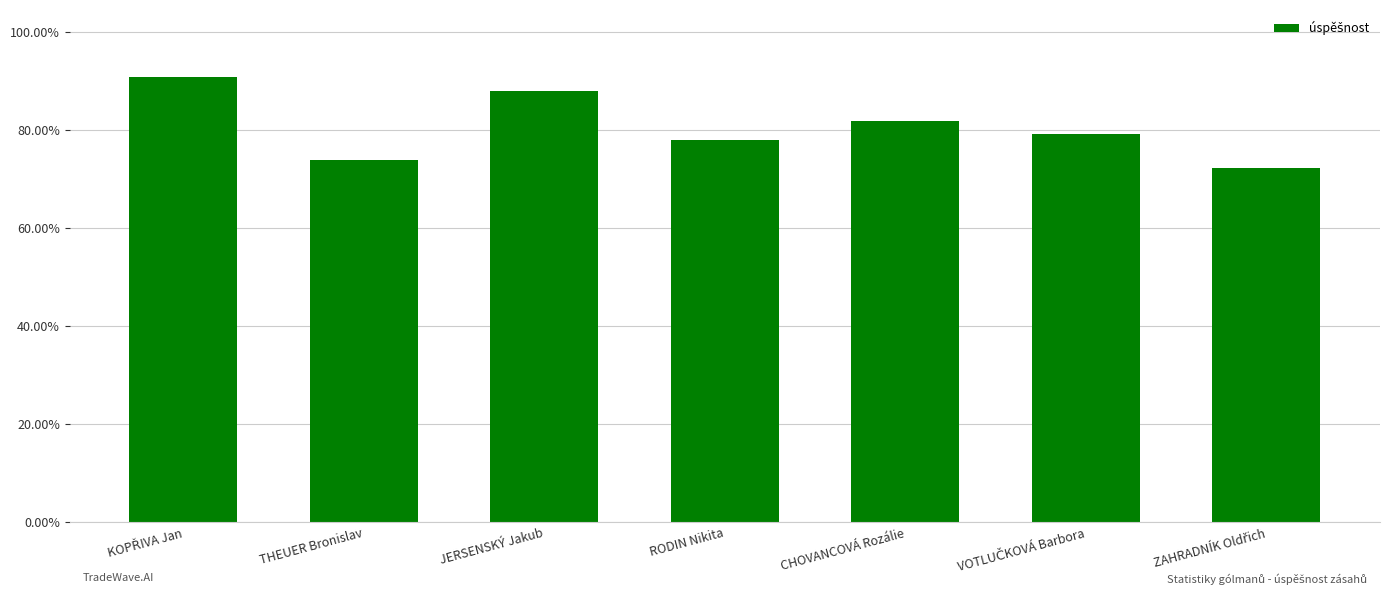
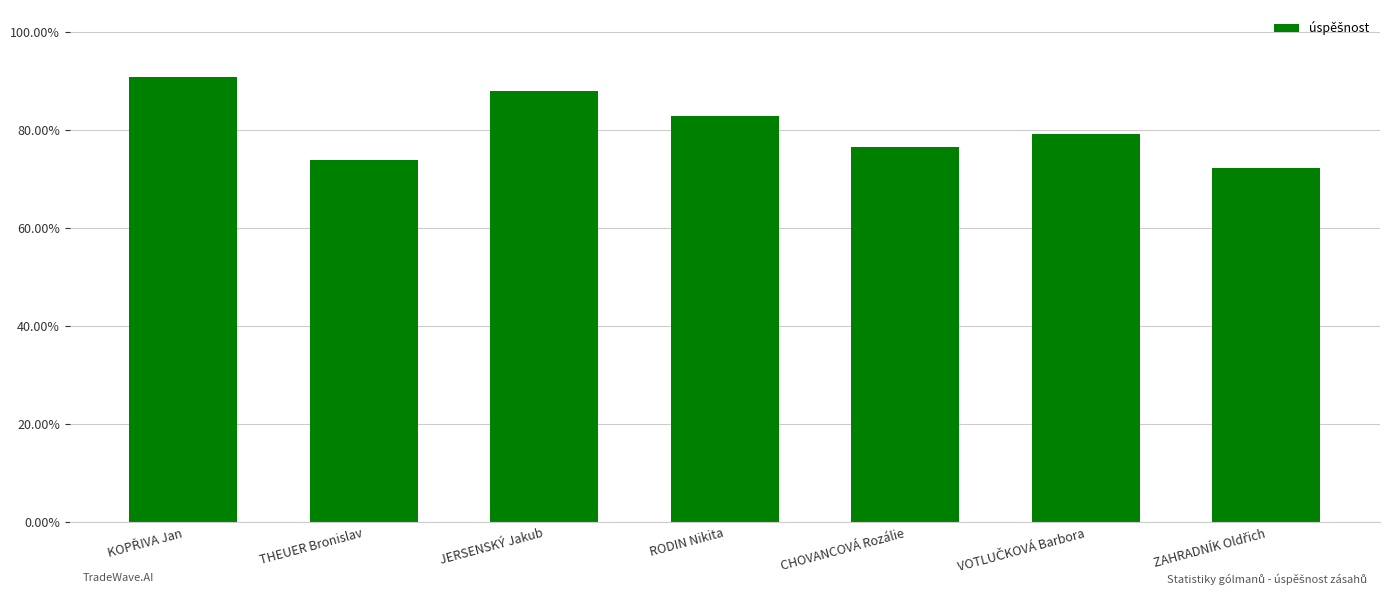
RODIN Nikita: 78% -> 83%
CHOVANCOVÁ Rozálie: 82% -> 77%
